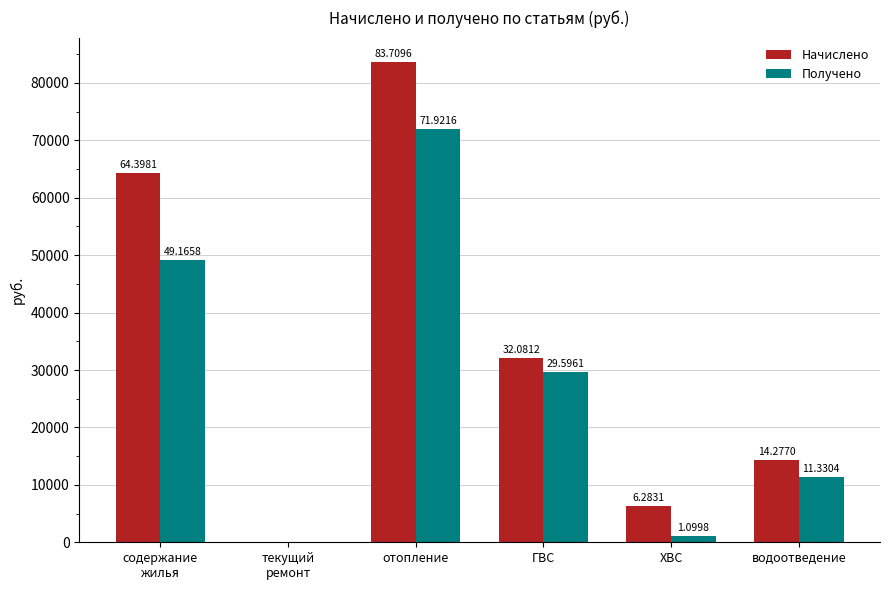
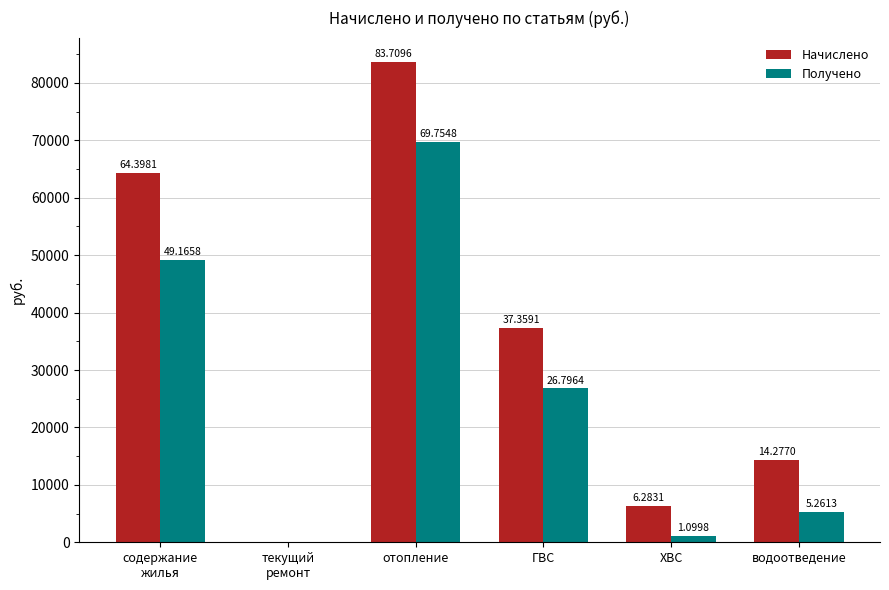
Получено, отопление: 71.9216 -> 69.7548
Начислено, ГВС: 32.0812 -> 37.3591
Получено, ГВС: 29.5961 -> 26.7964
Получено, водоотведение: 11.3304 -> 5.2613
